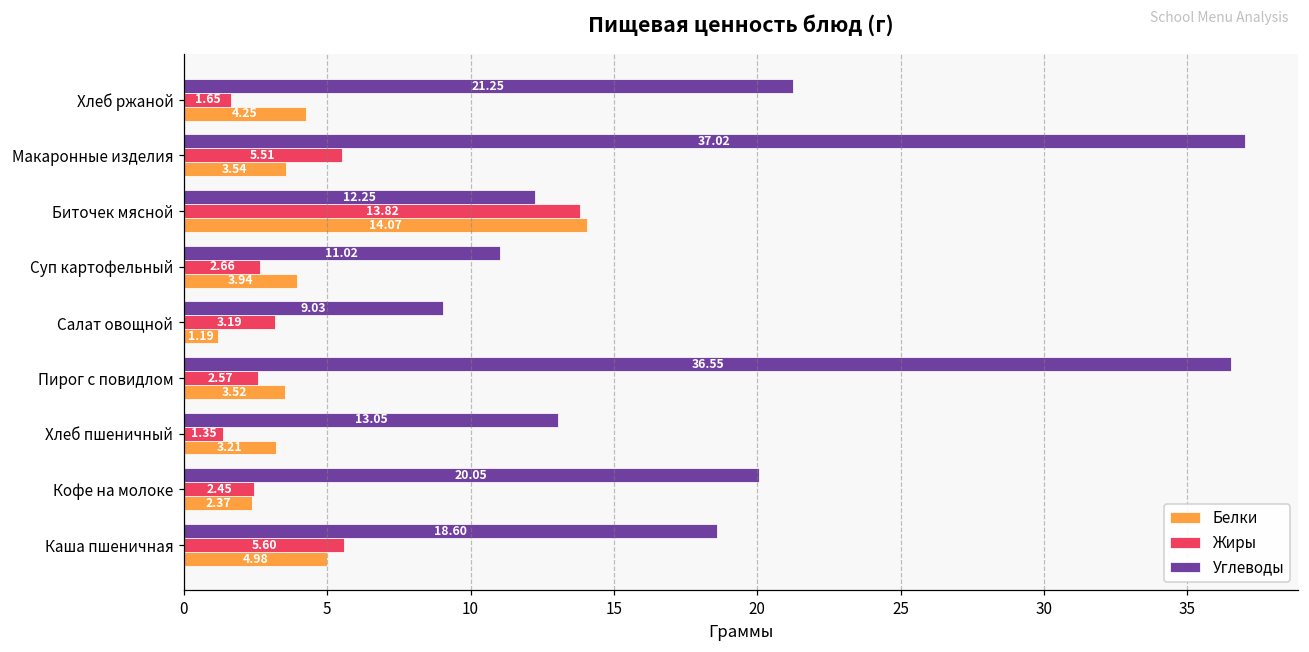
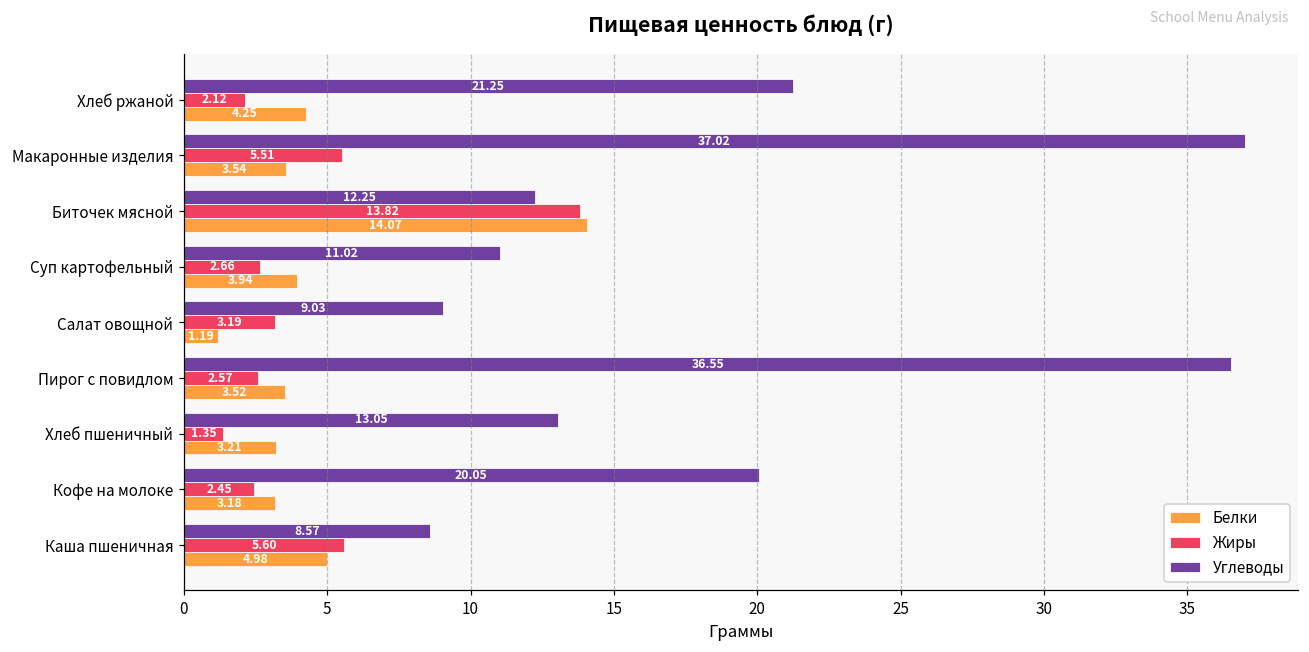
Жиры, Хлеб ржаной: 1.65 -> 2.12
Белки, Кофе на молоке: 2.37 -> 3.18
Углеводы, Каша пшеничная: 18.60 -> 8.57
